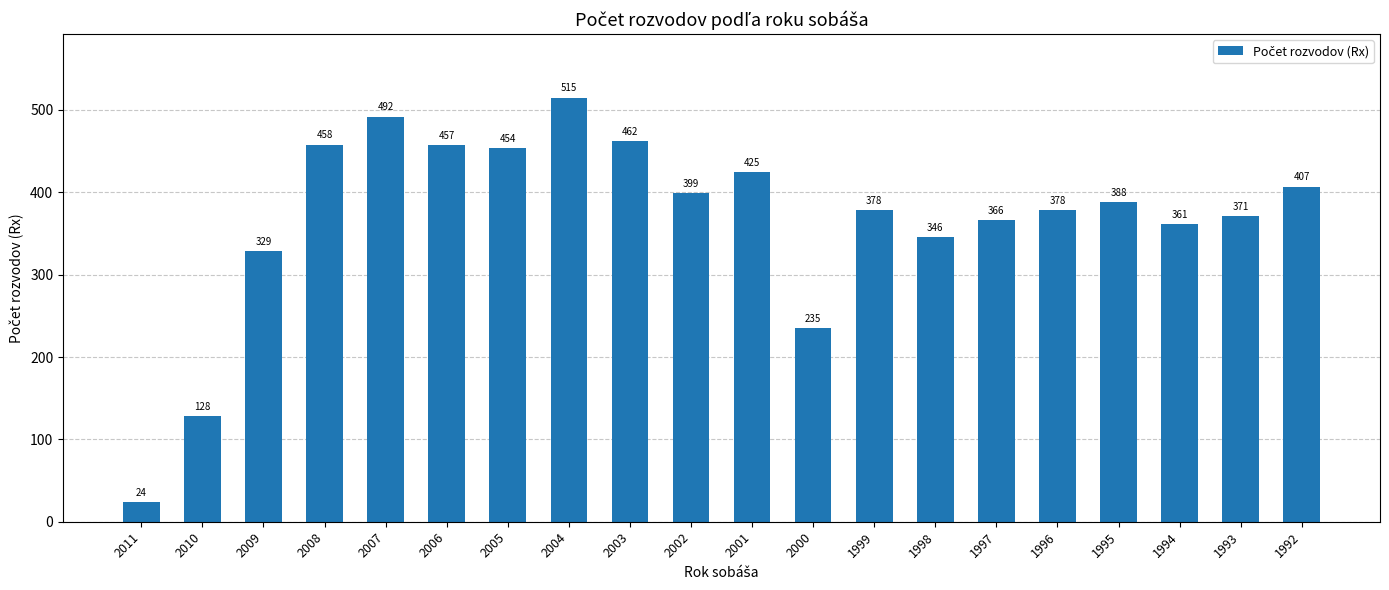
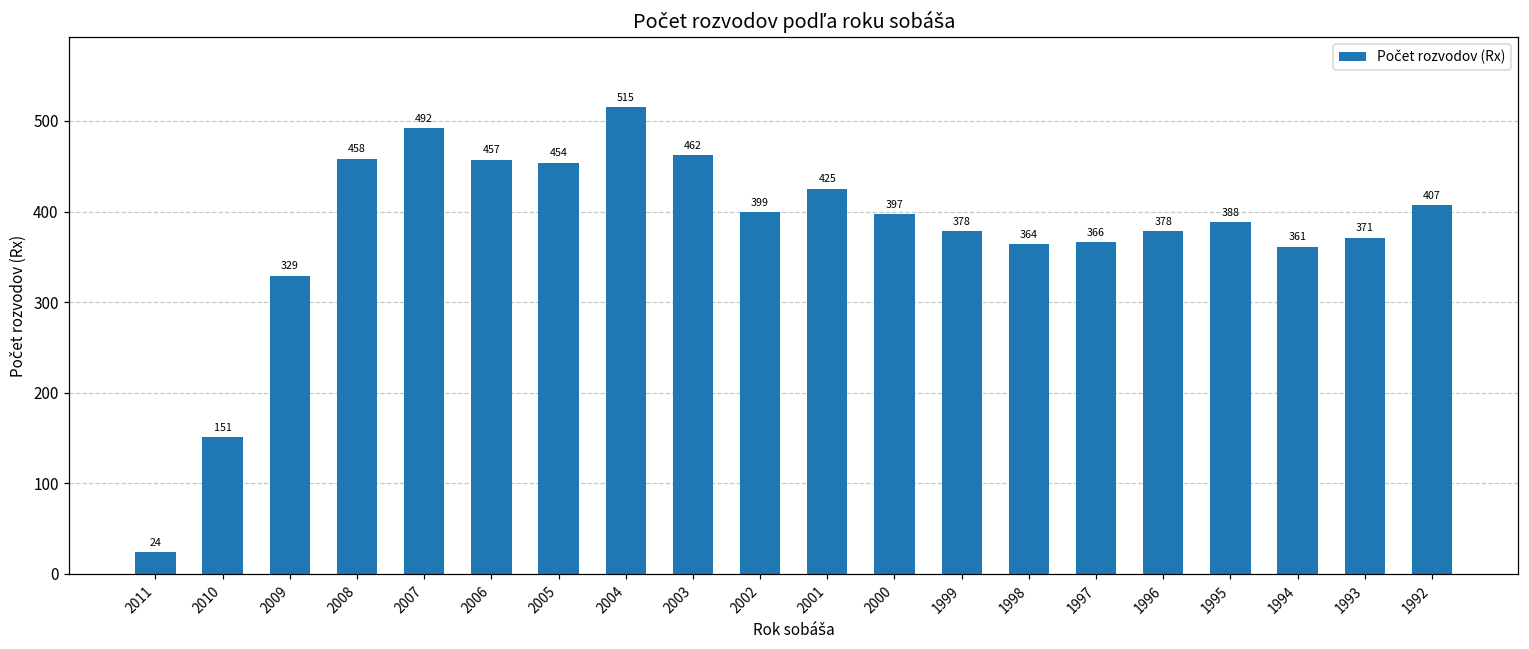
2010: 128 -> 151
2000: 235 -> 397
1998: 346 -> 364
